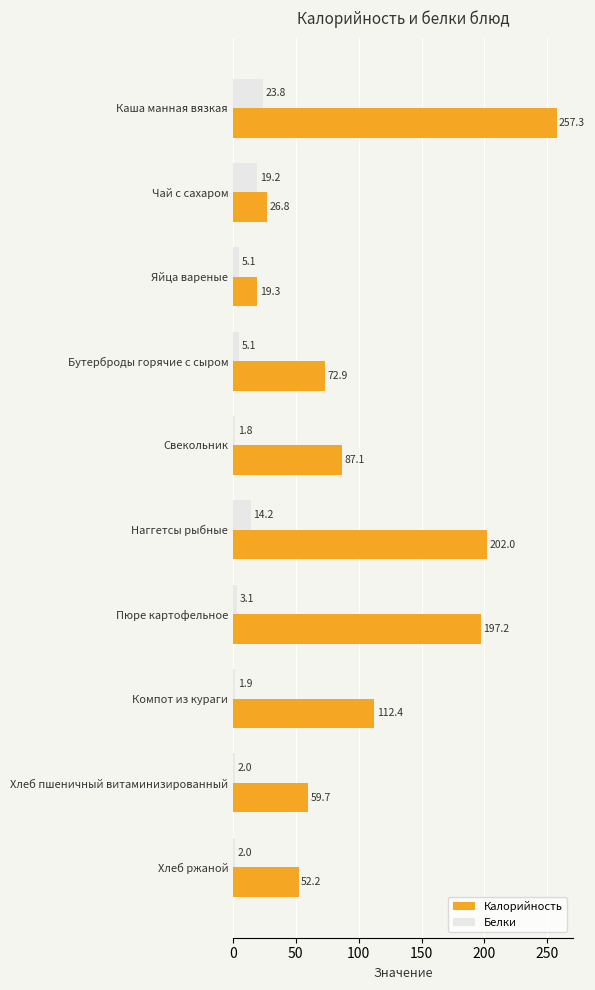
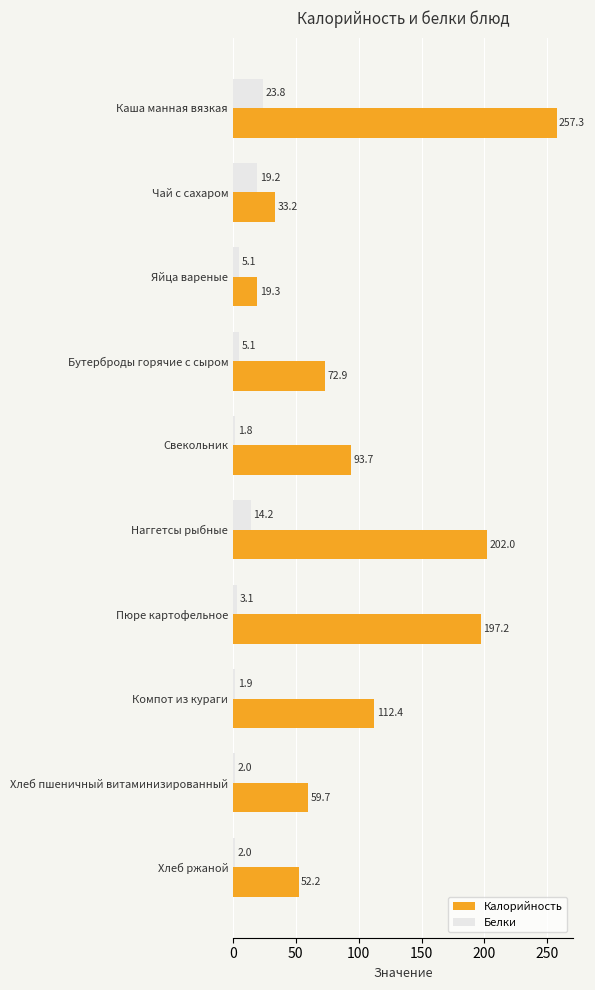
Калорийность, Чай с сахаром: 26.8 -> 33.2
Калорийность, Свекольник: 87.1 -> 93.7
